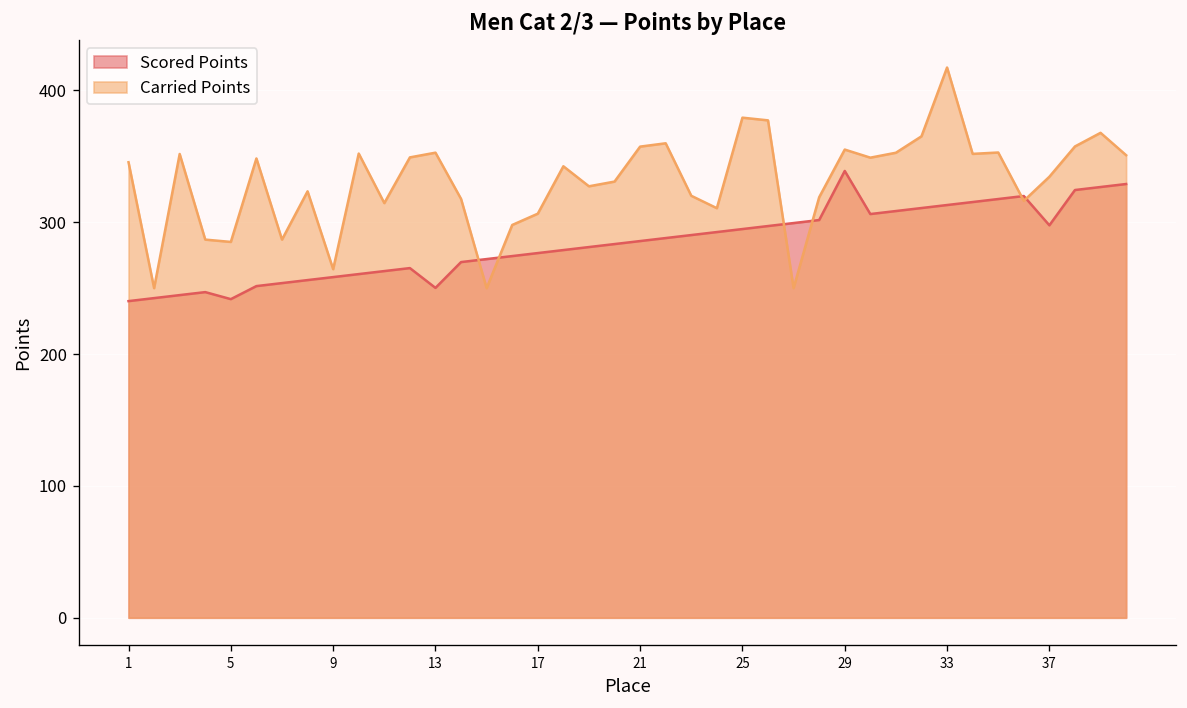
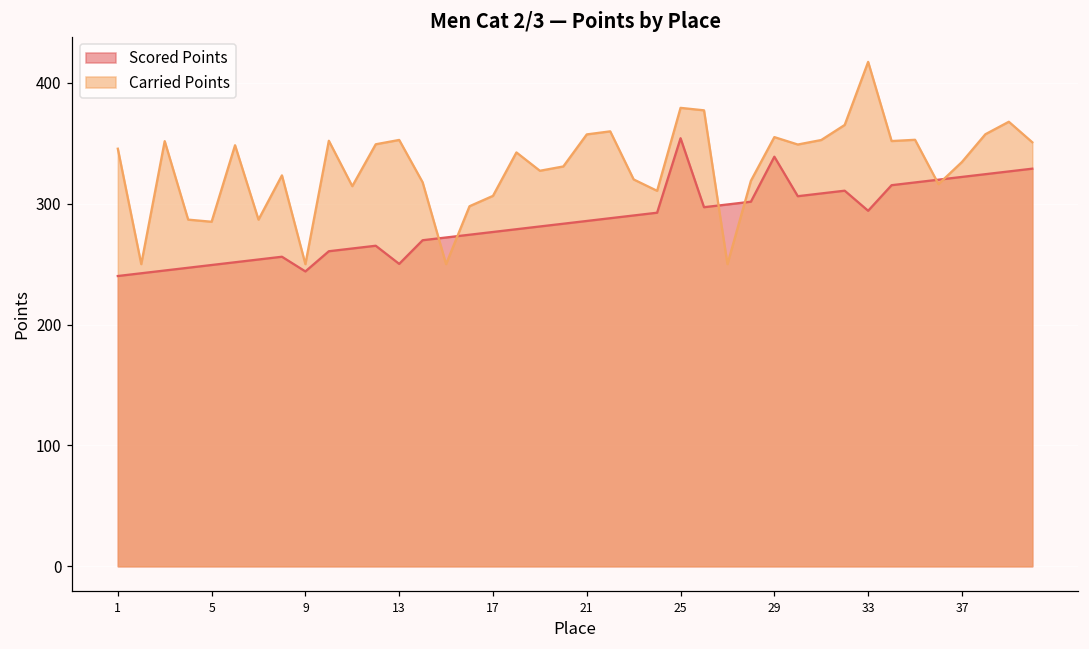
Scored Points, 5: 242 -> 249
Scored Points, 9: 258 -> 244
Carried Points, 9: 264 -> 250
Scored Points, 25: 295 -> 354
Scored Points, 33: 313 -> 294
Scored Points, 37: 298 -> 322
